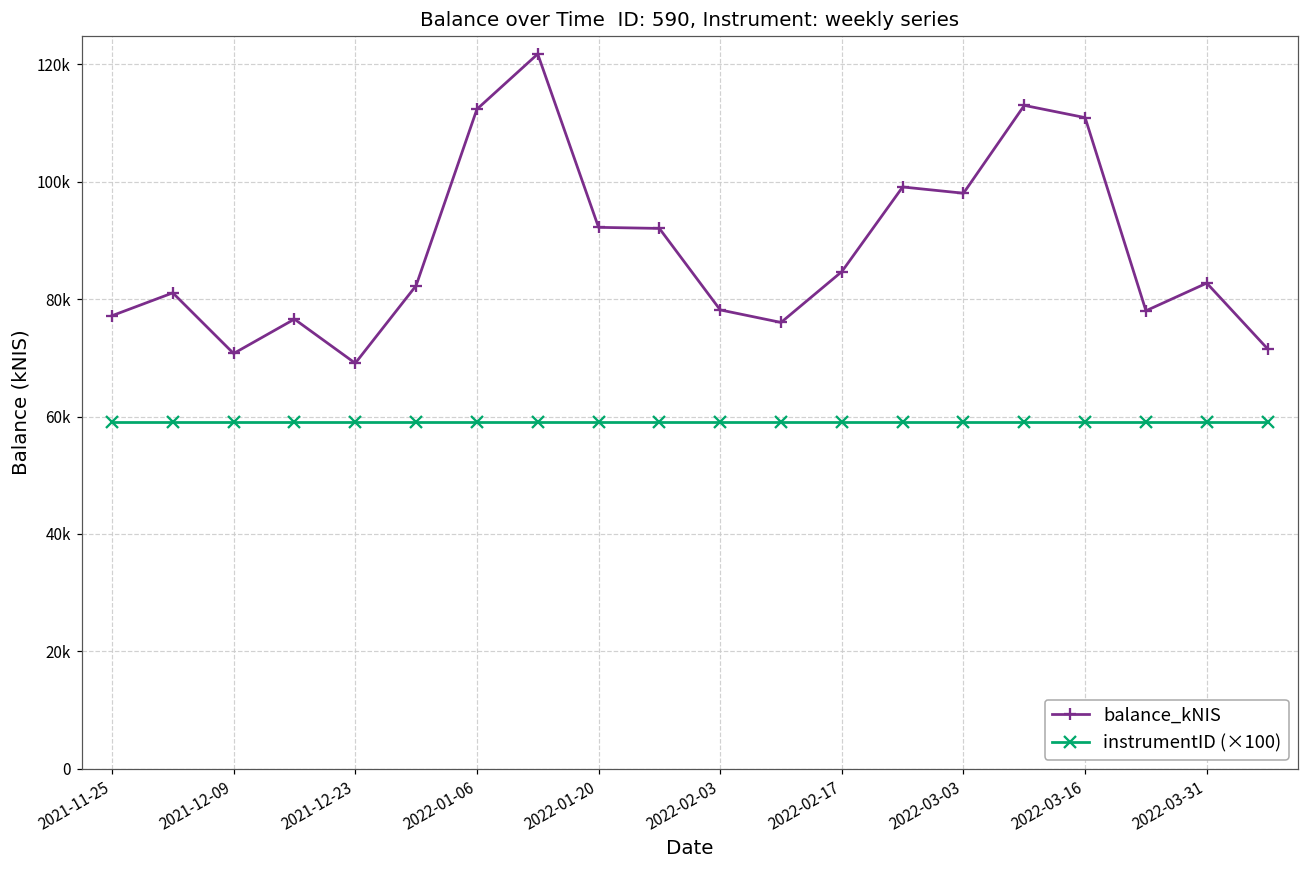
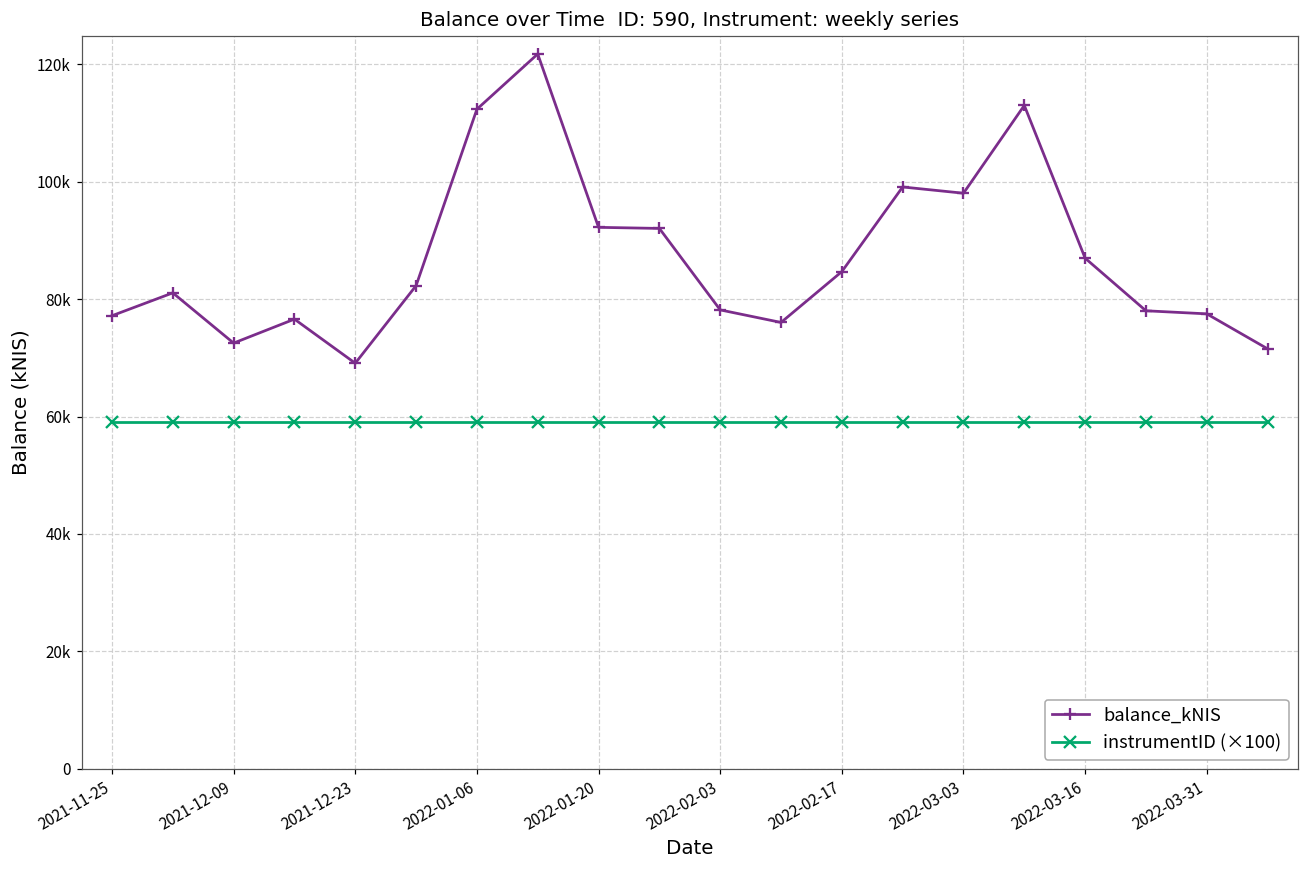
balance_kNIS, 2021-12-09: 71000 -> 73000
balance_kNIS, 2022-03-16: 111000 -> 87000
balance_kNIS, 2022-03-31: 83000 -> 77000
